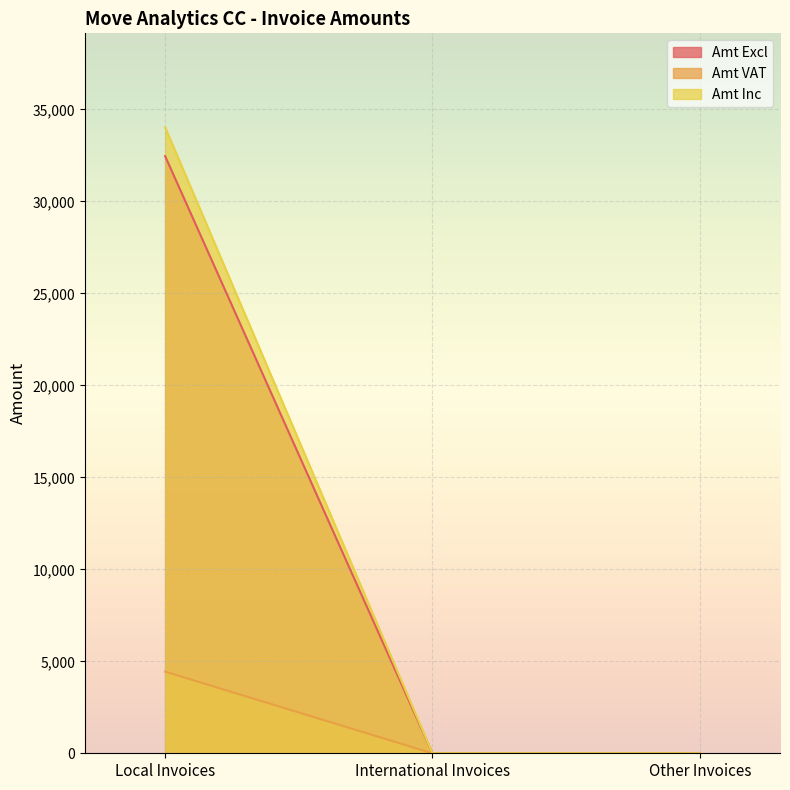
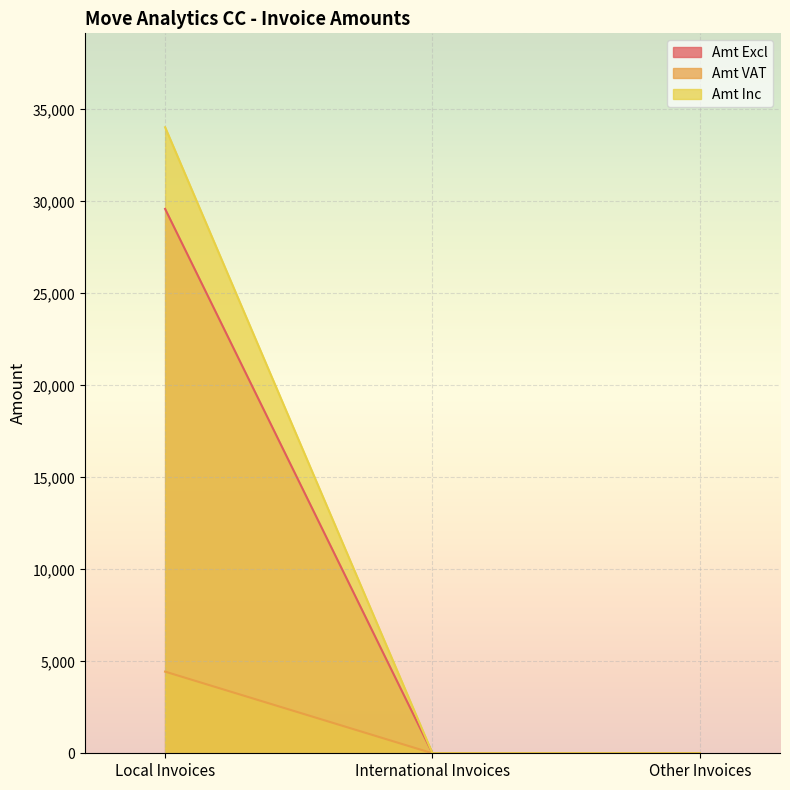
Amt Excl, Local Invoices: 32,500 -> 29,600
